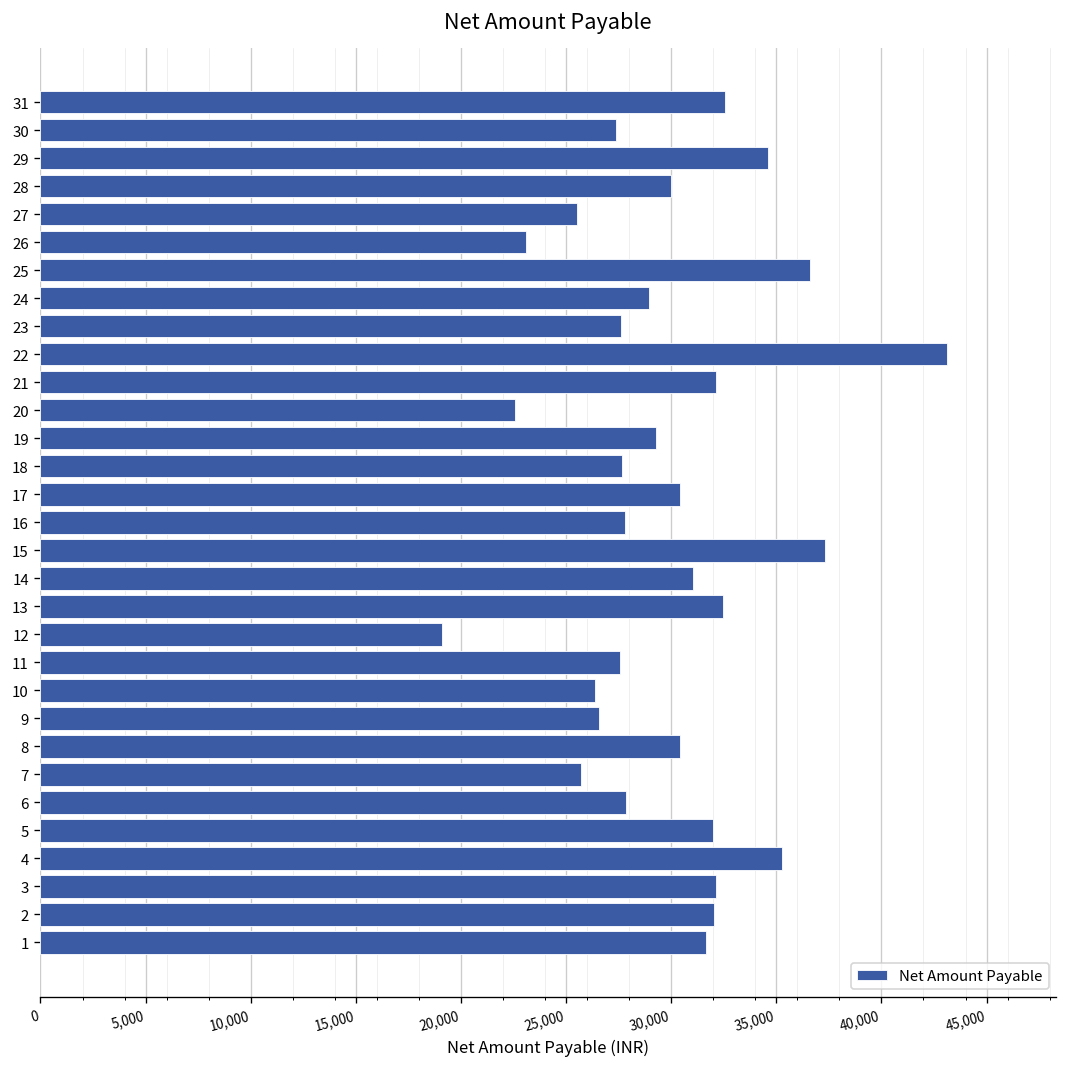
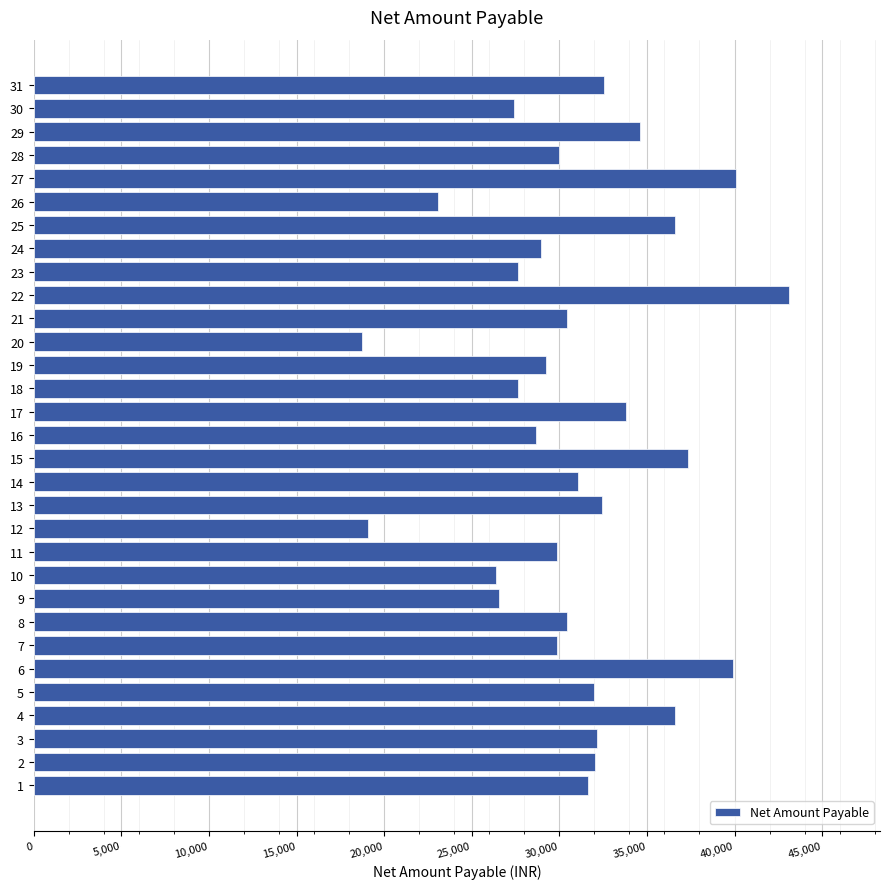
27: 25,500 -> 40,100
21: 32,100 -> 30,500
20: 22,600 -> 18,700
17: 30,400 -> 33,800
16: 27,800 -> 28,600
11: 27,600 -> 29,900
7: 25,700 -> 29,800
6: 27,900 -> 39,900
4: 35,300 -> 36,600
